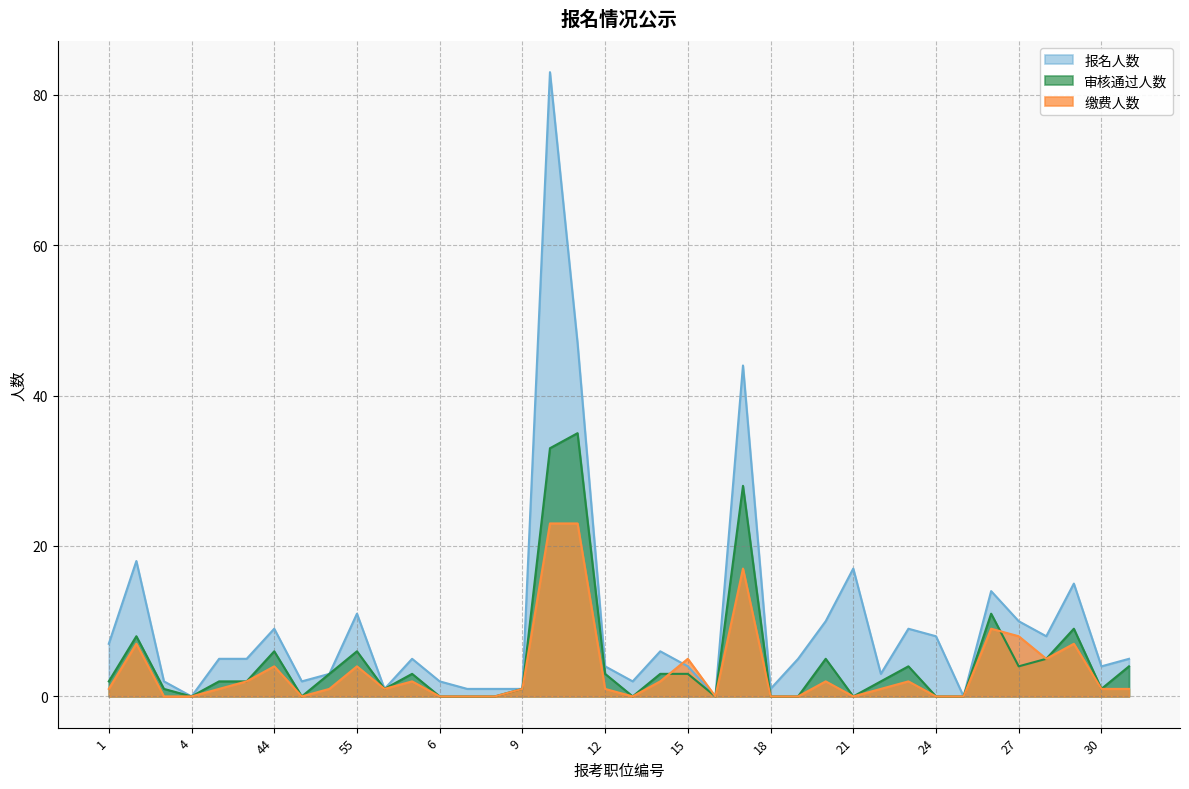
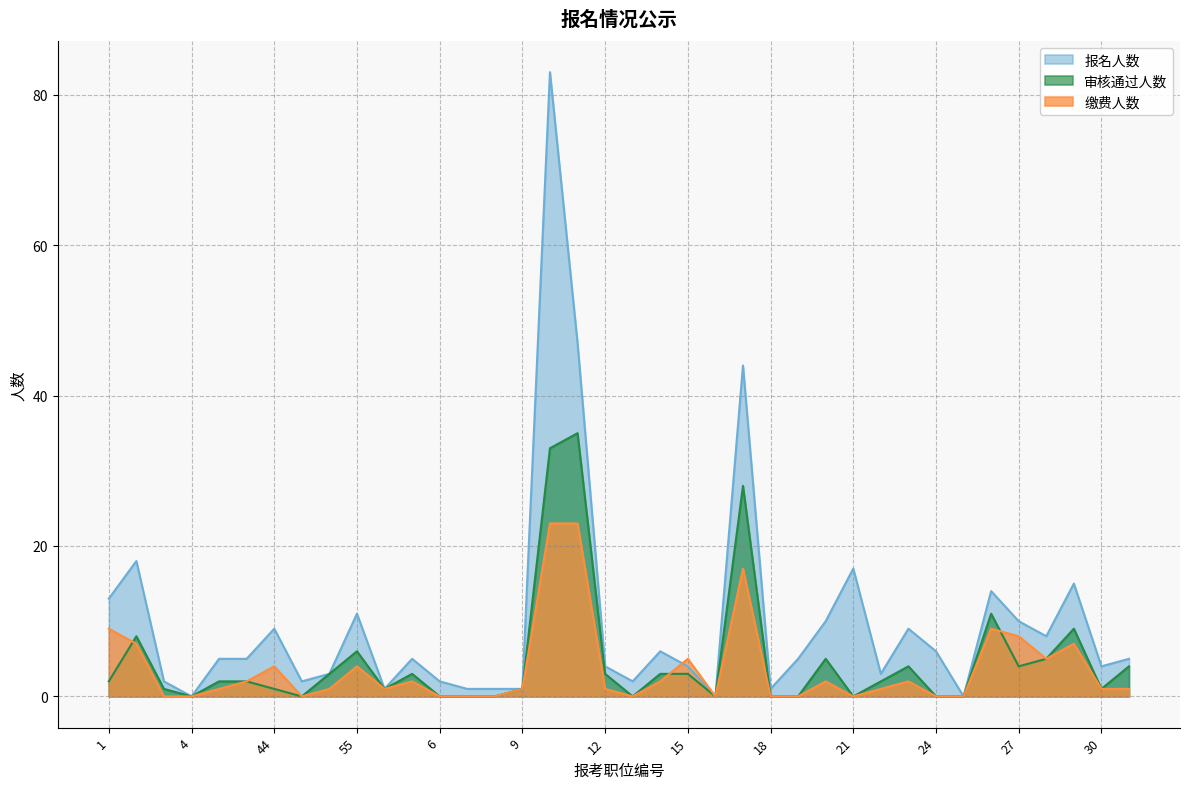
报名人数, 1: 7 -> 13
缴费人数, 1: 1 -> 9
审核通过人数, 44: 6 -> 1
报名人数, 24: 8 -> 6
